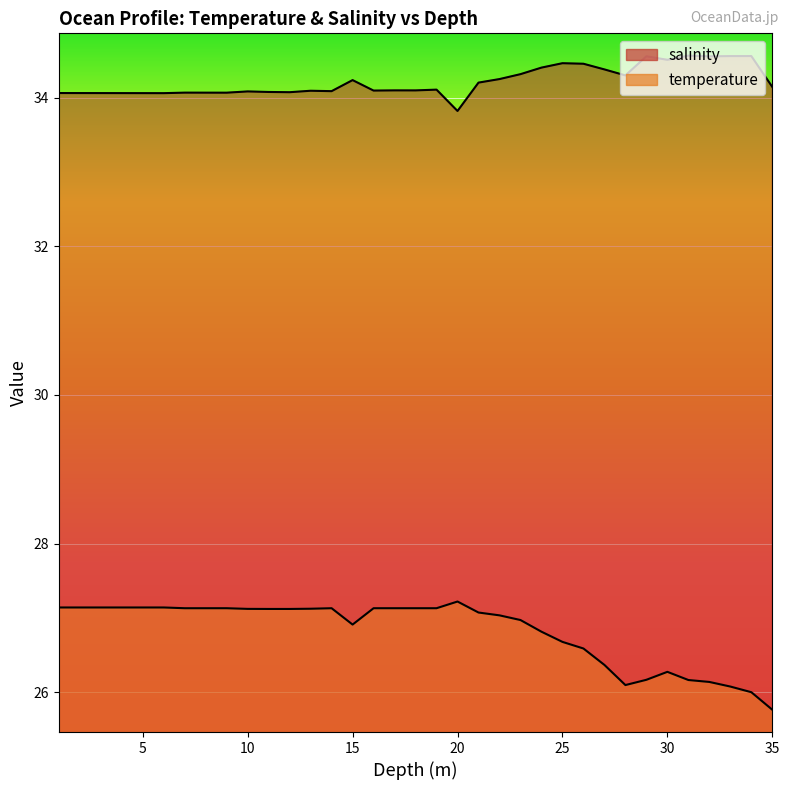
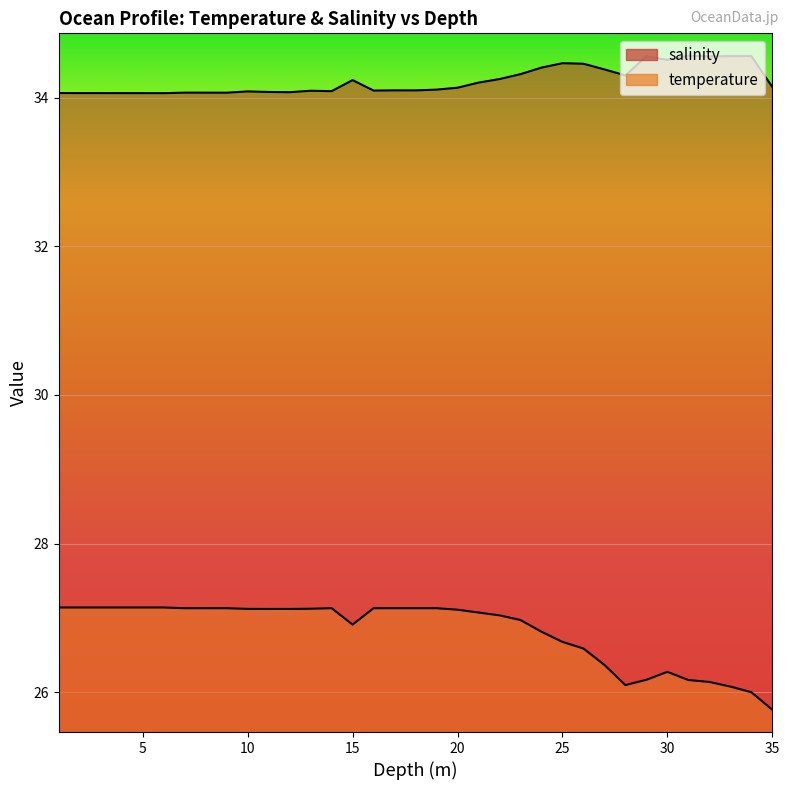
salinity, 20: 33.8 -> 34.1
temperature, 20: 27.2 -> 27.1
